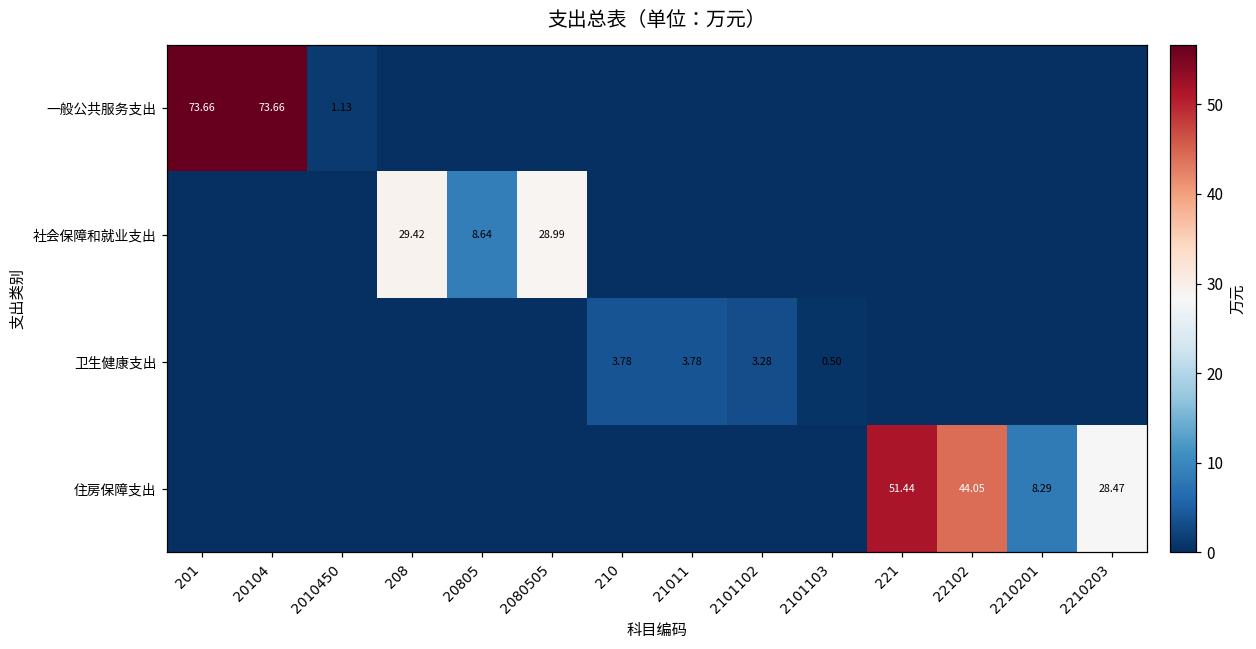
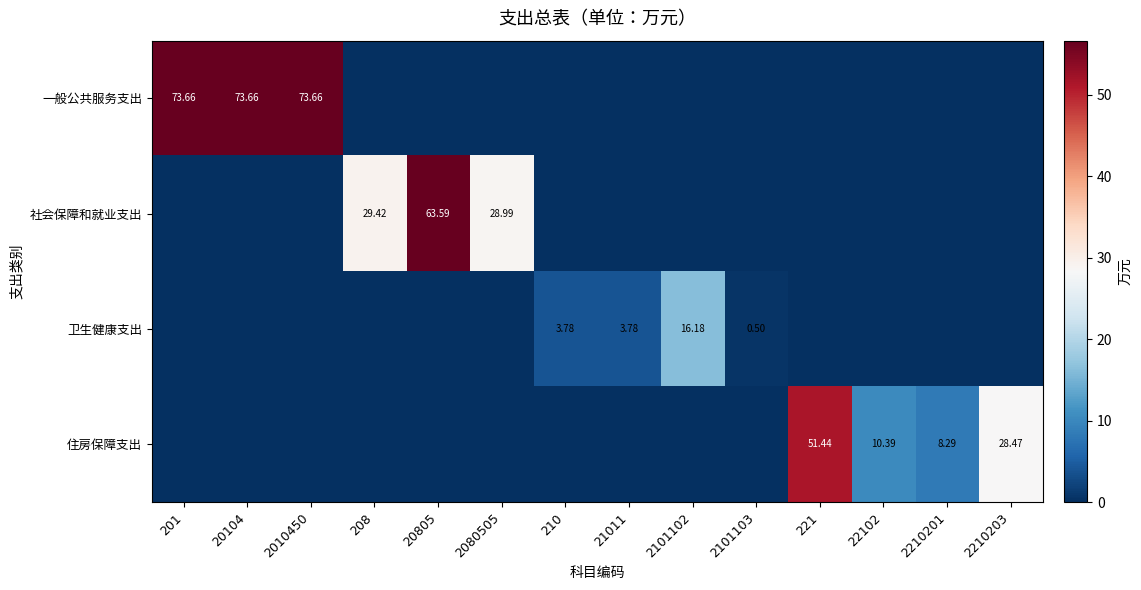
一般公共服务支出, 2010450: 1.13 -> 73.66
社会保障和就业支出, 20805: 8.64 -> 63.59
卫生健康支出, 2101102: 3.28 -> 16.18
住房保障支出, 22102: 44.05 -> 10.39
